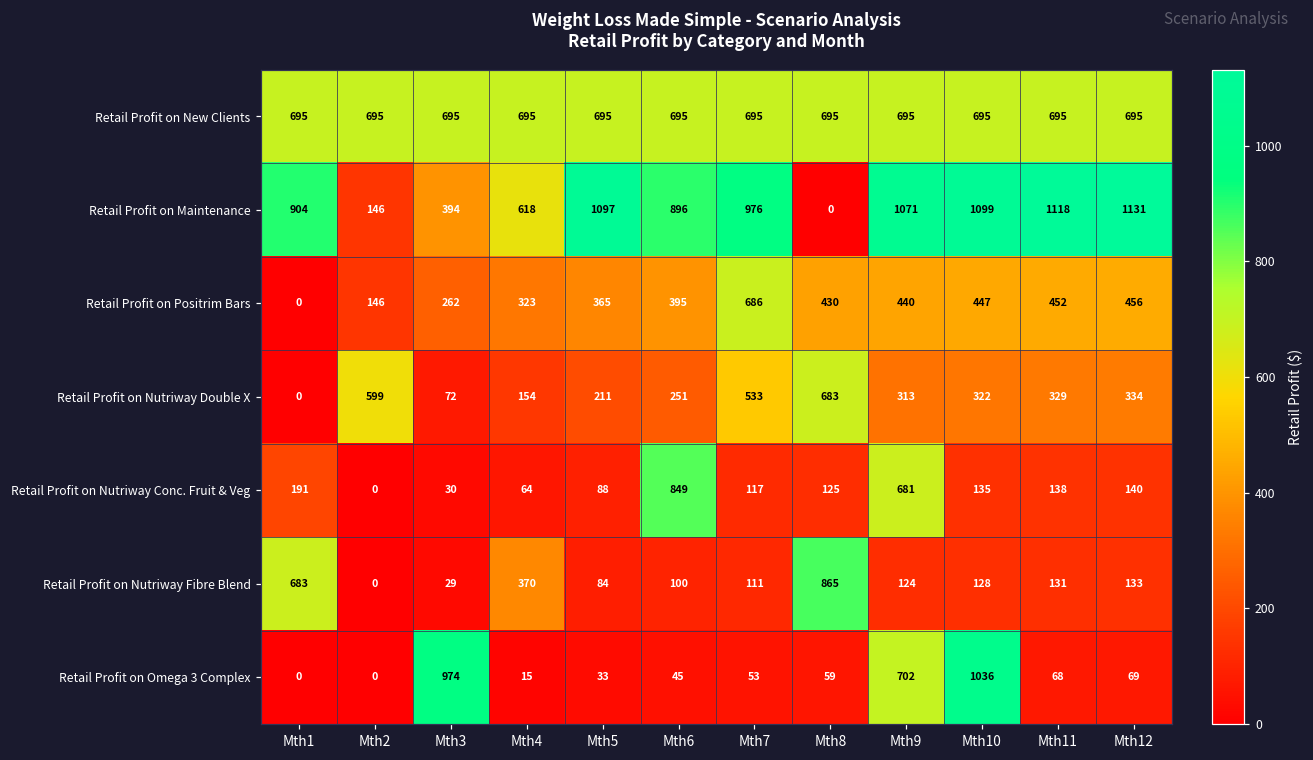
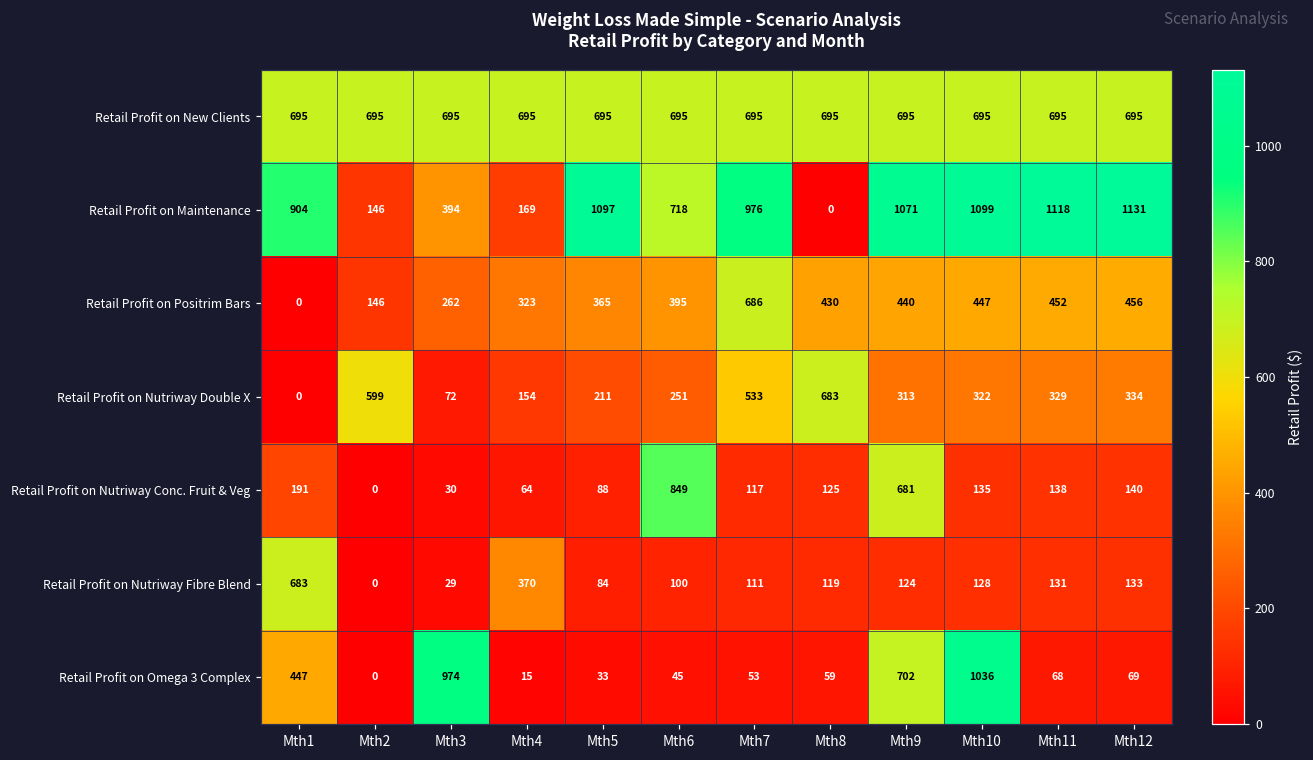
Retail Profit on Maintenance, Mth4: 618 -> 169
Retail Profit on Maintenance, Mth6: 896 -> 718
Retail Profit on Nutriway Fibre Blend, Mth8: 865 -> 119
Retail Profit on Omega 3 Complex, Mth1: 0 -> 447
